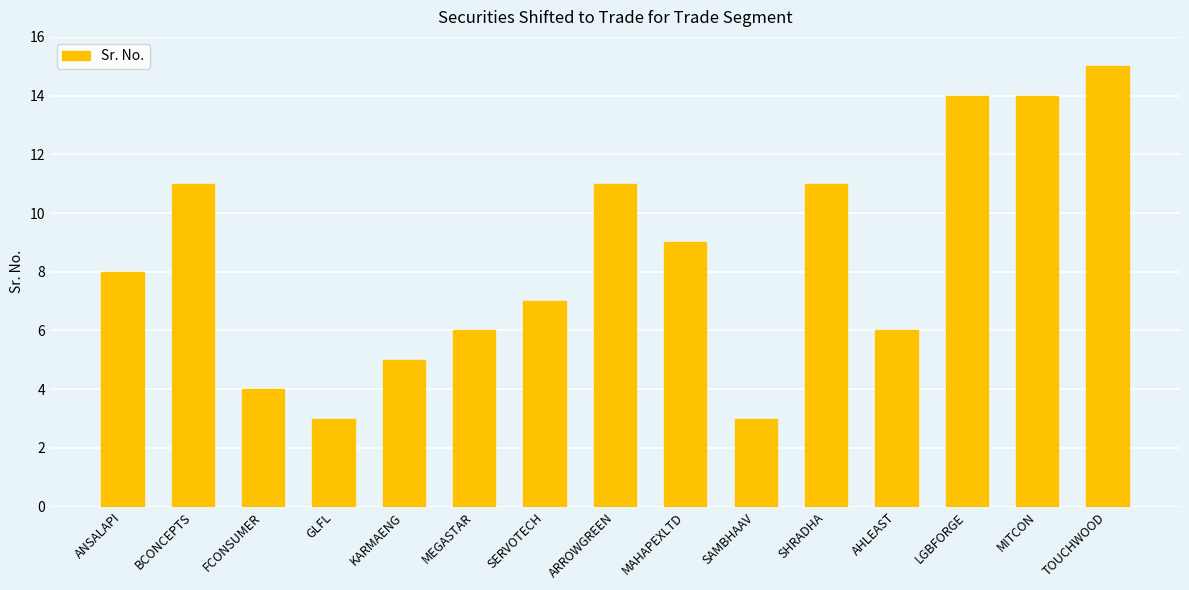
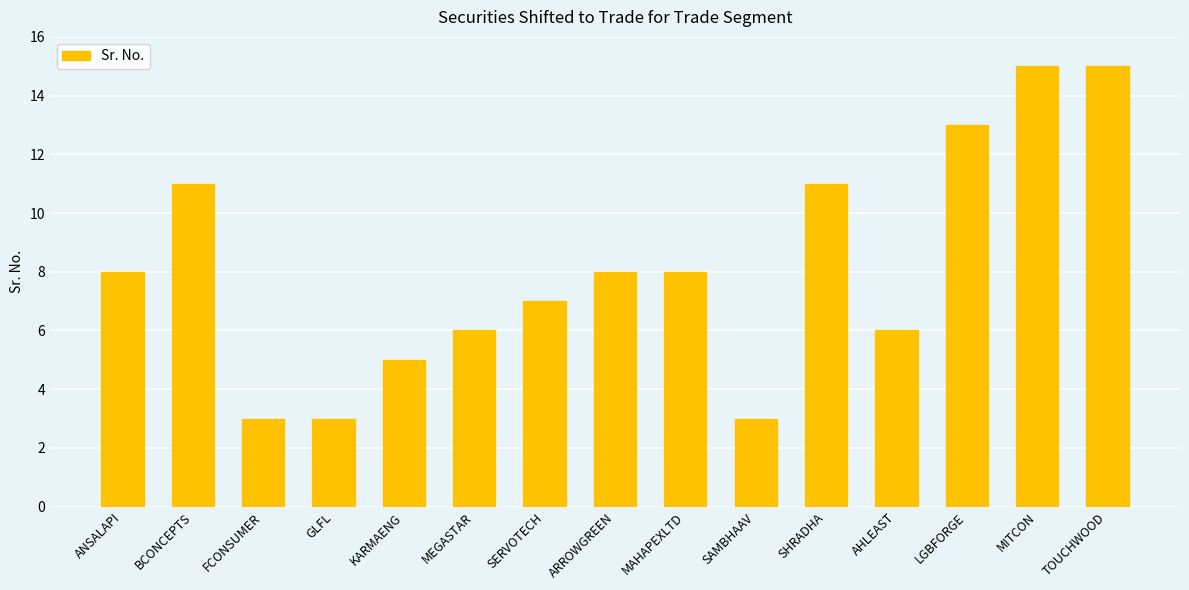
FCONSUMER: 4 -> 3
ARROWGREEN: 11 -> 8
MAHAPEXLTD: 9 -> 8
LGBFORGE: 14 -> 13
MITCON: 14 -> 15
